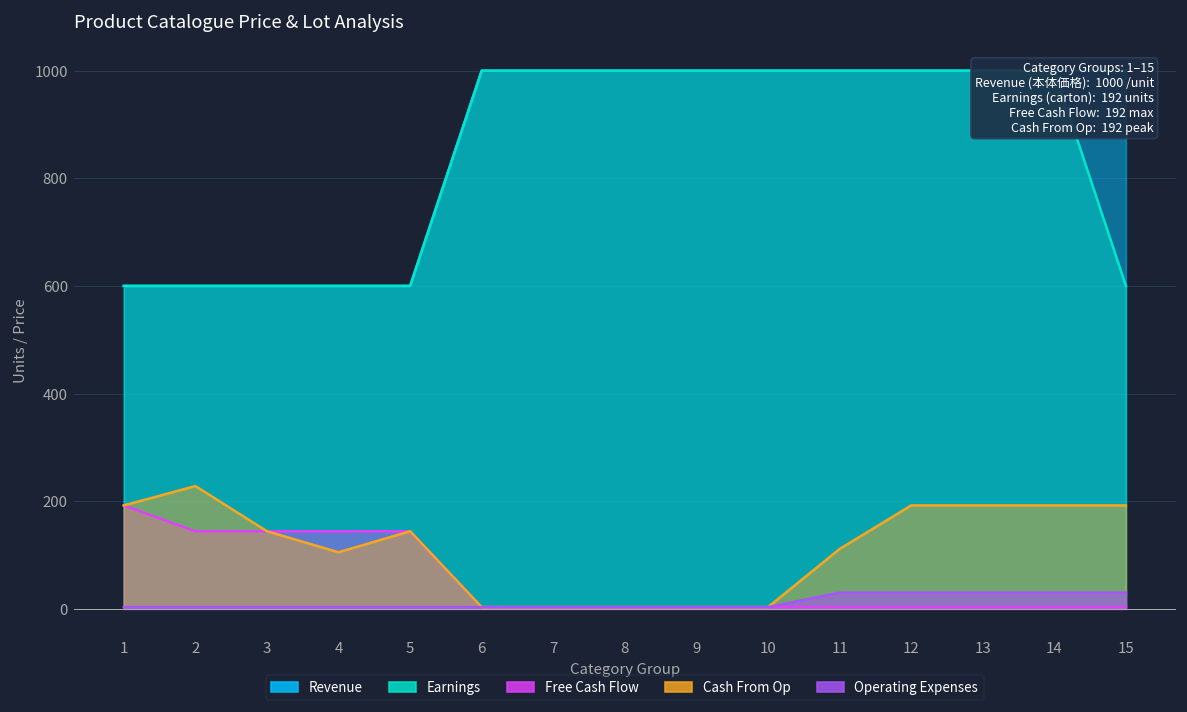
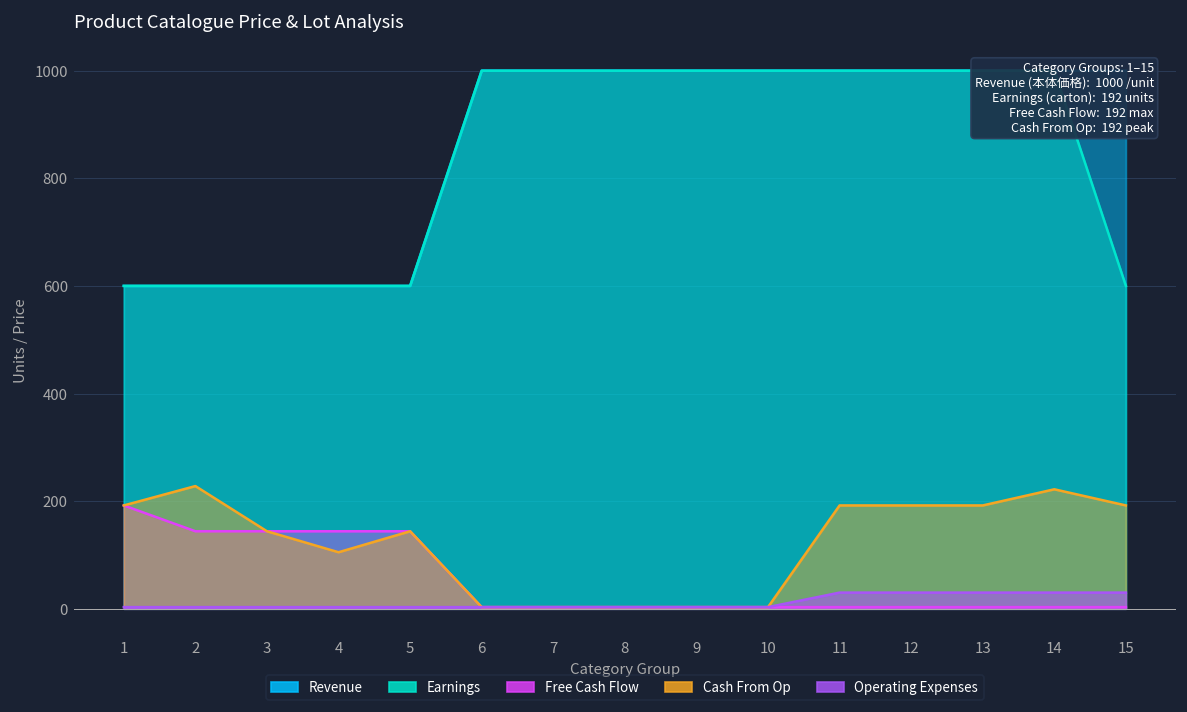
Cash From Op, 11: 110 -> 190
Cash From Op, 14: 190 -> 220
